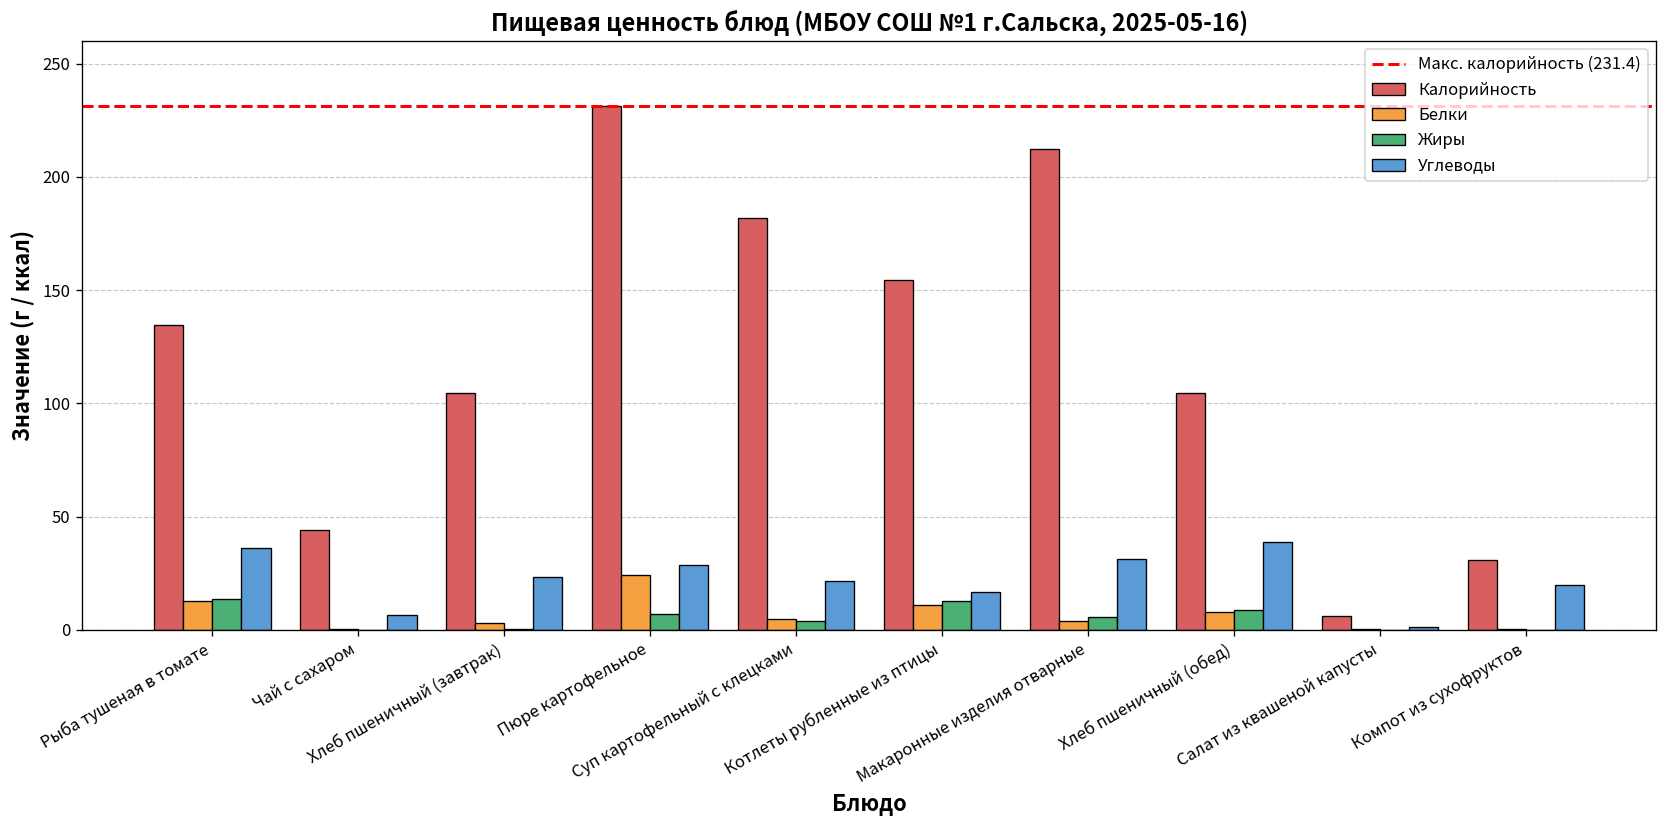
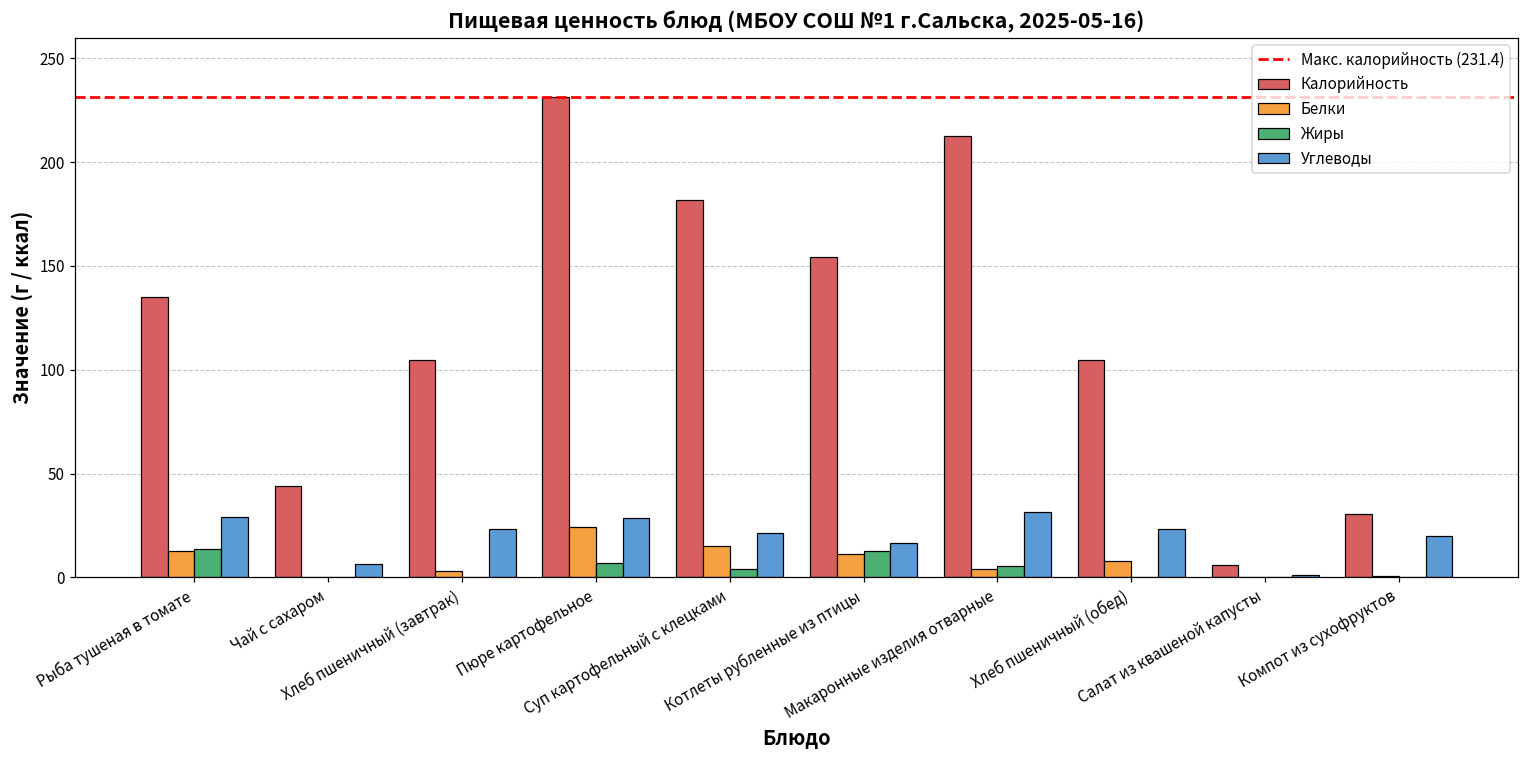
Углеводы, Рыба тушеная в томате: 36 -> 29
Белки, Суп картофельный с клецками: 5 -> 15
Жиры, Хлеб пшеничный (обед): 9 -> 0
Углеводы, Хлеб пшеничный (обед): 39 -> 23
